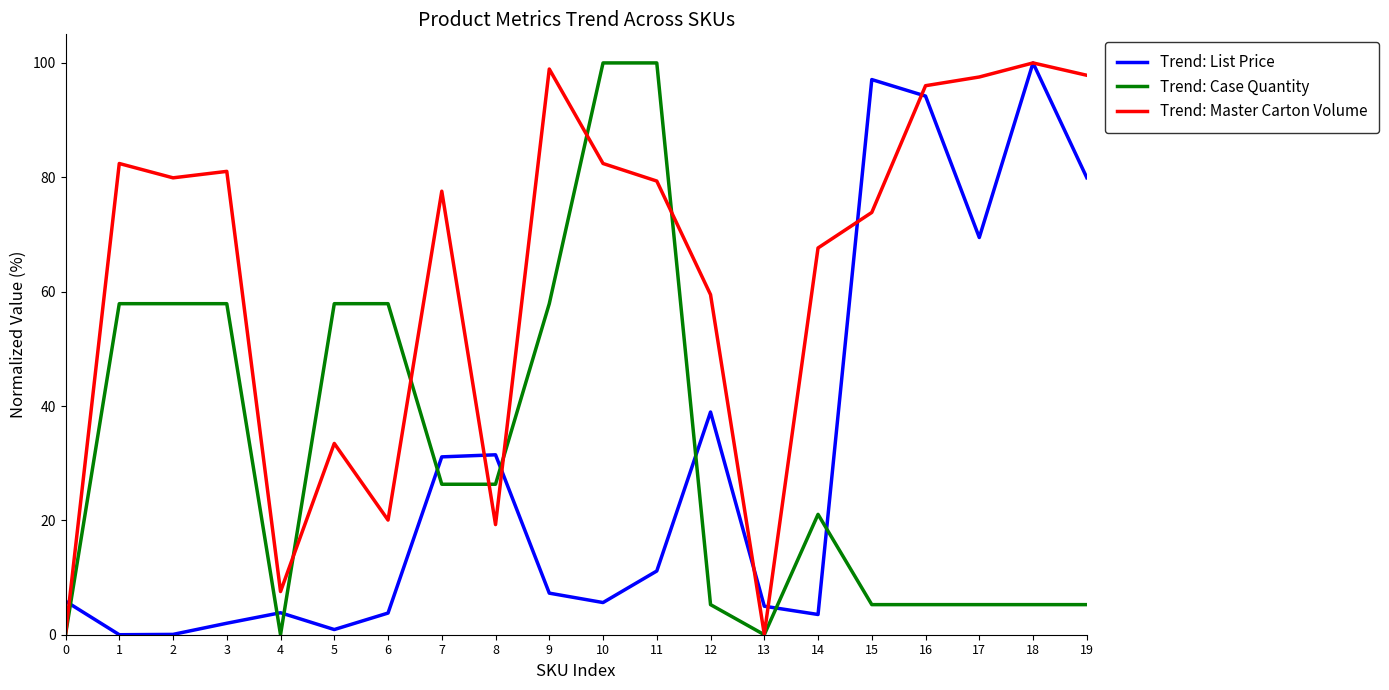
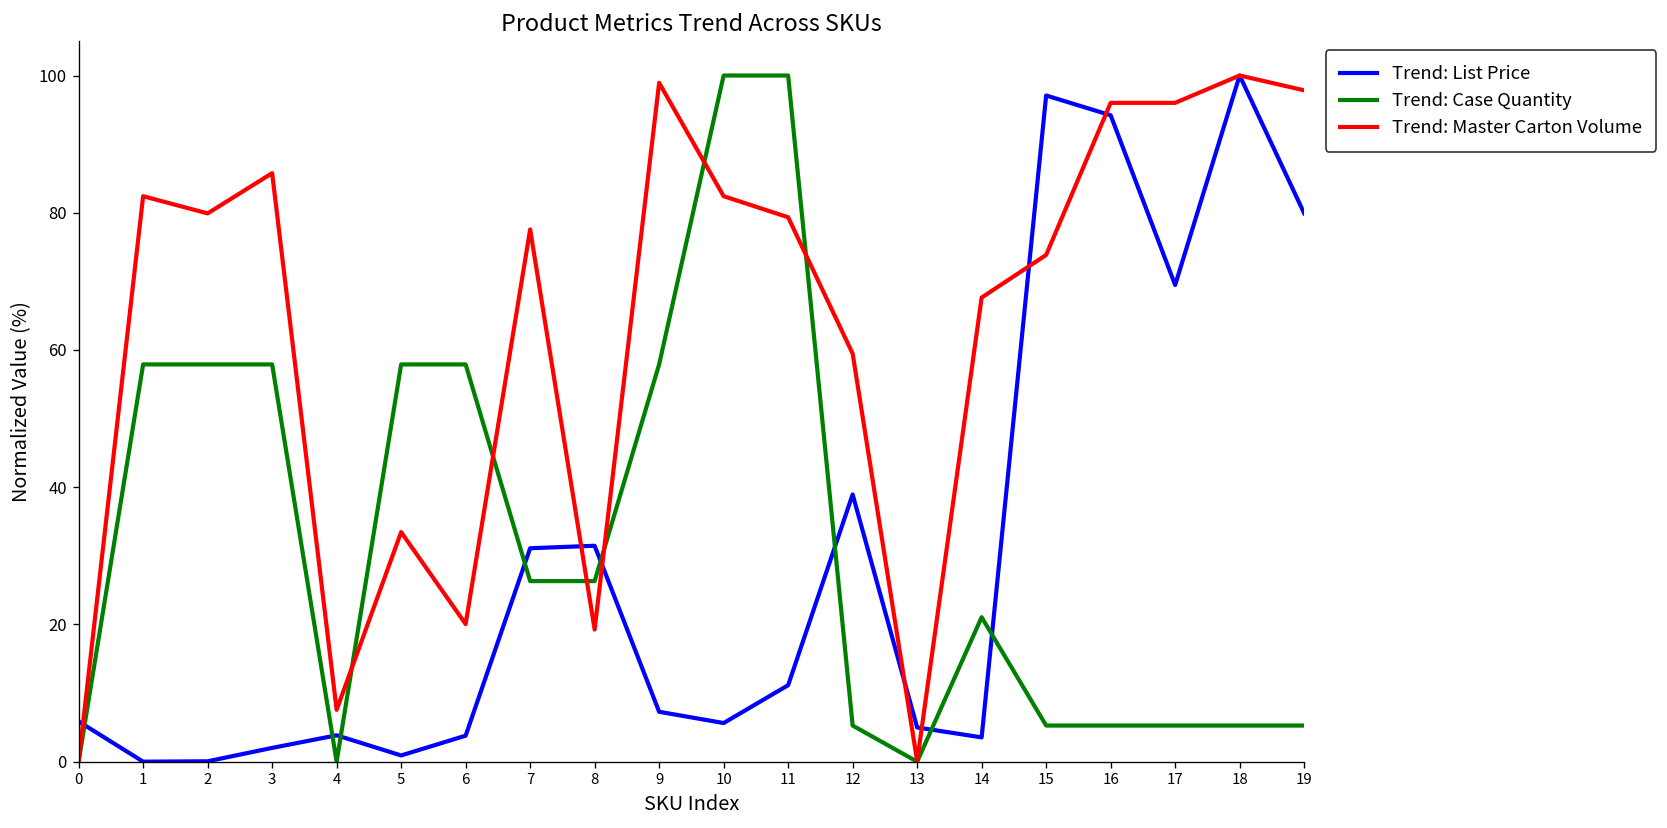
Trend: Master Carton Volume, 3: 81 -> 86
Trend: Master Carton Volume, 17: 98 -> 96
